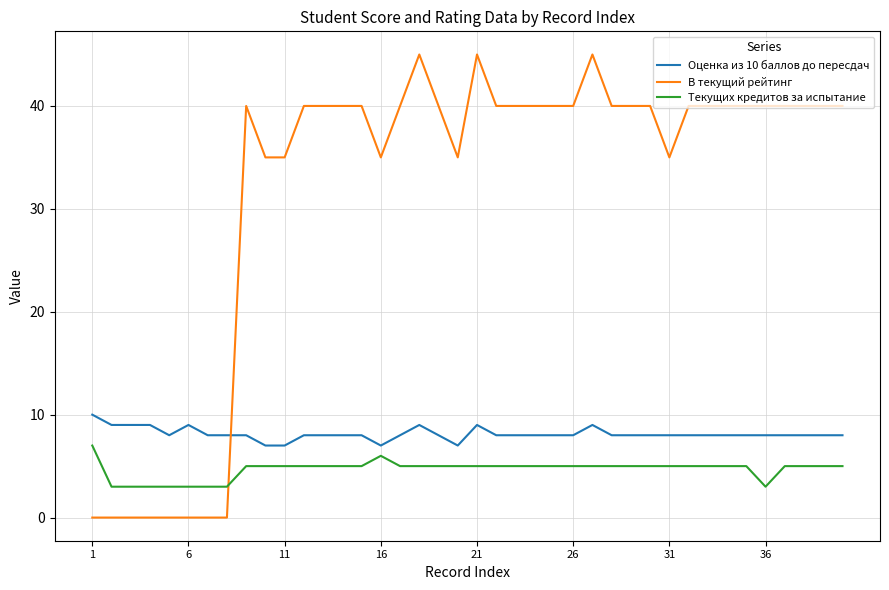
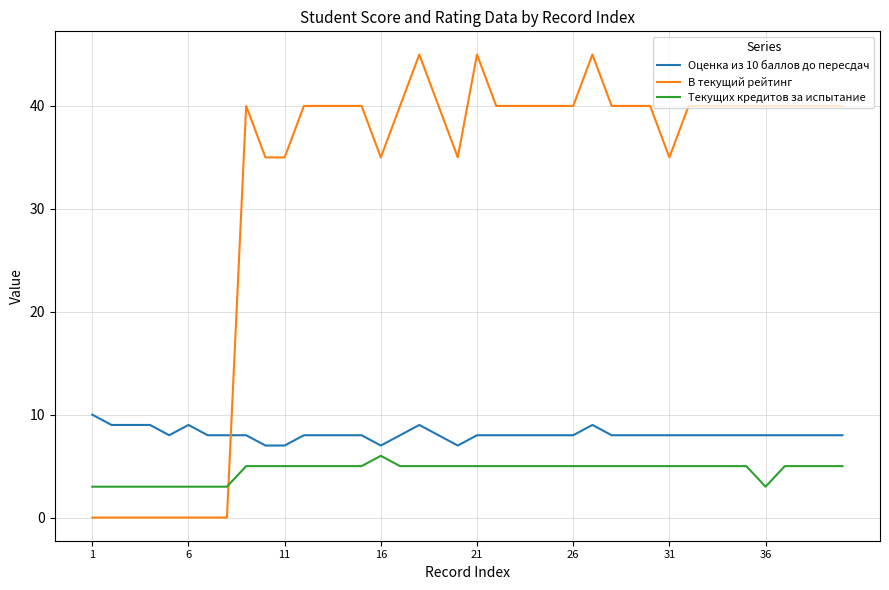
Текущих кредитов за испытание, 1: 7 -> 3
Оценка из 10 баллов до пересдач, 21: 9 -> 8
